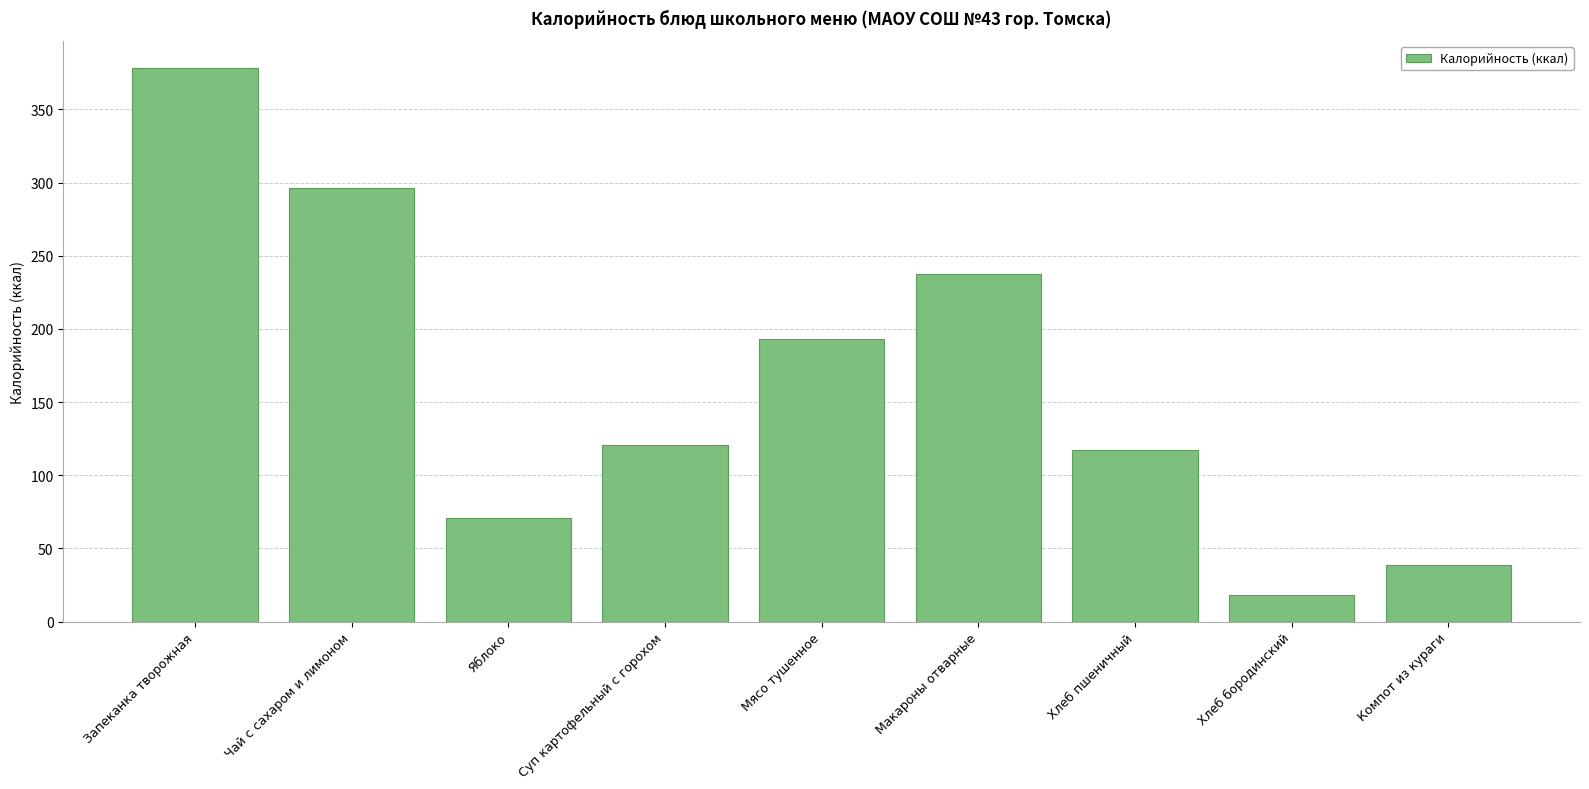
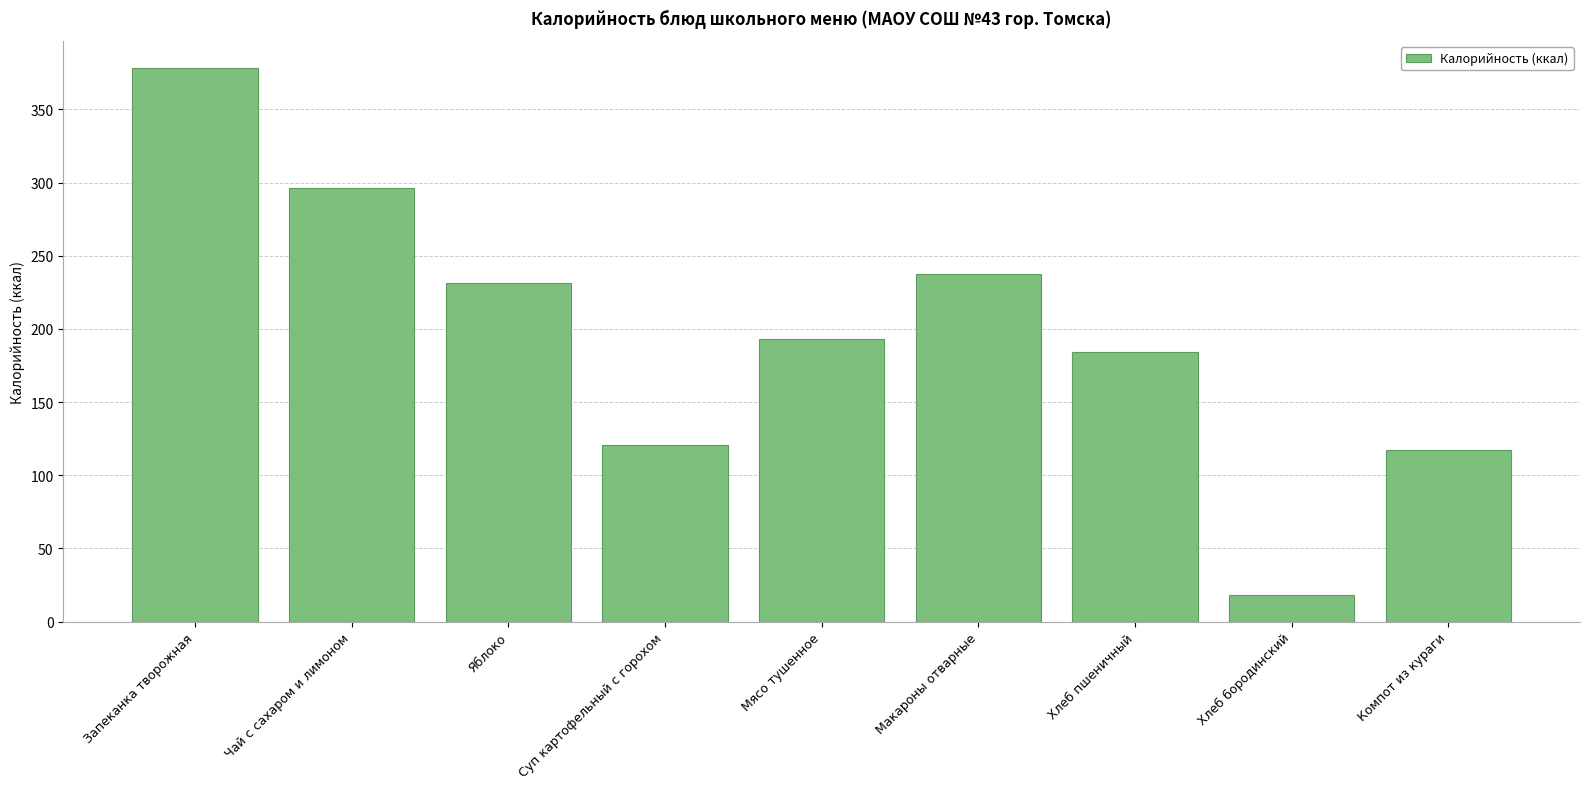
Яблоко: 71 -> 232
Хлеб пшеничный: 117 -> 184
Компот из кураги: 39 -> 117
